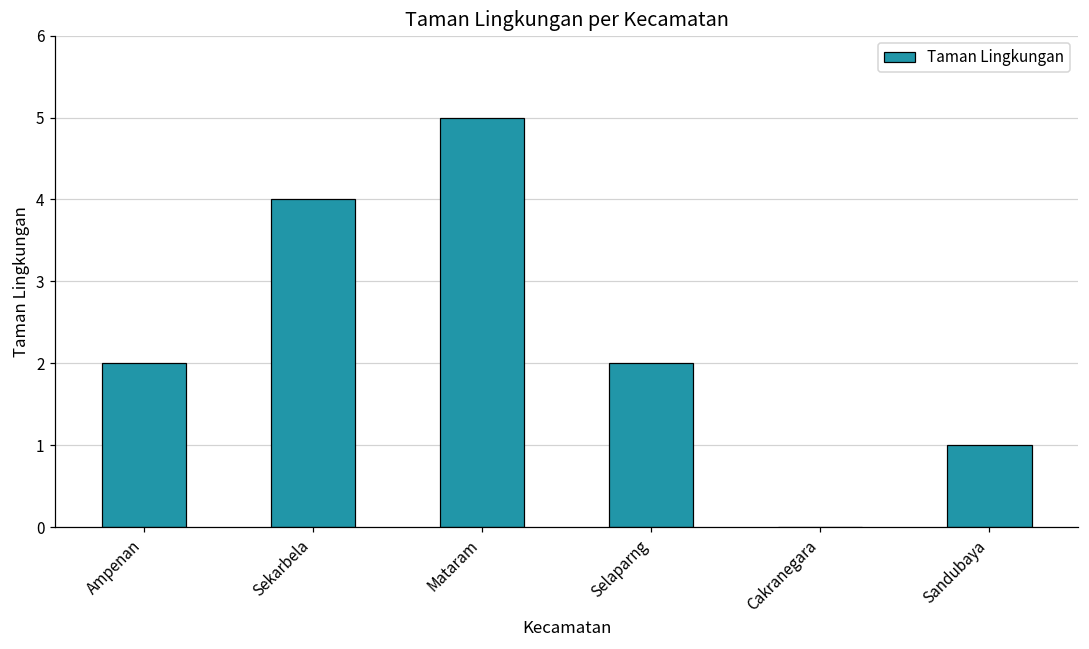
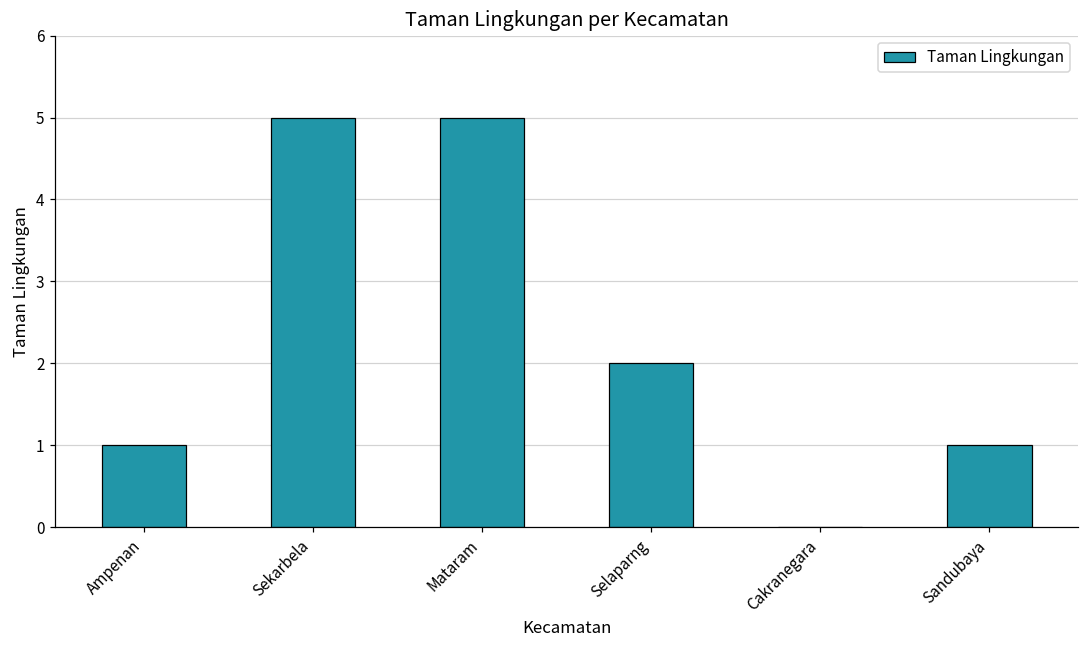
Ampenan: 2 -> 1
Sekarbela: 4 -> 5
